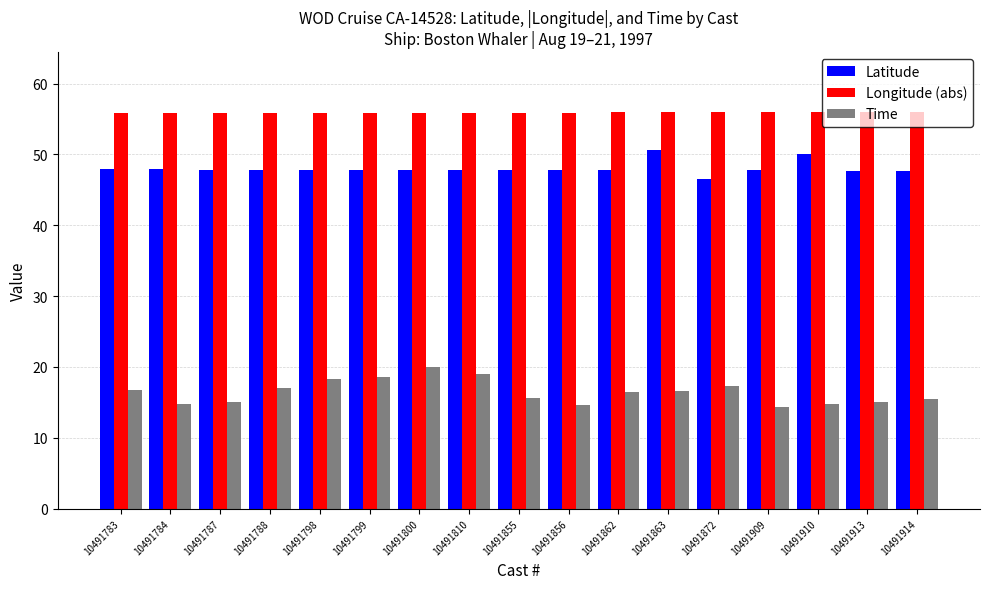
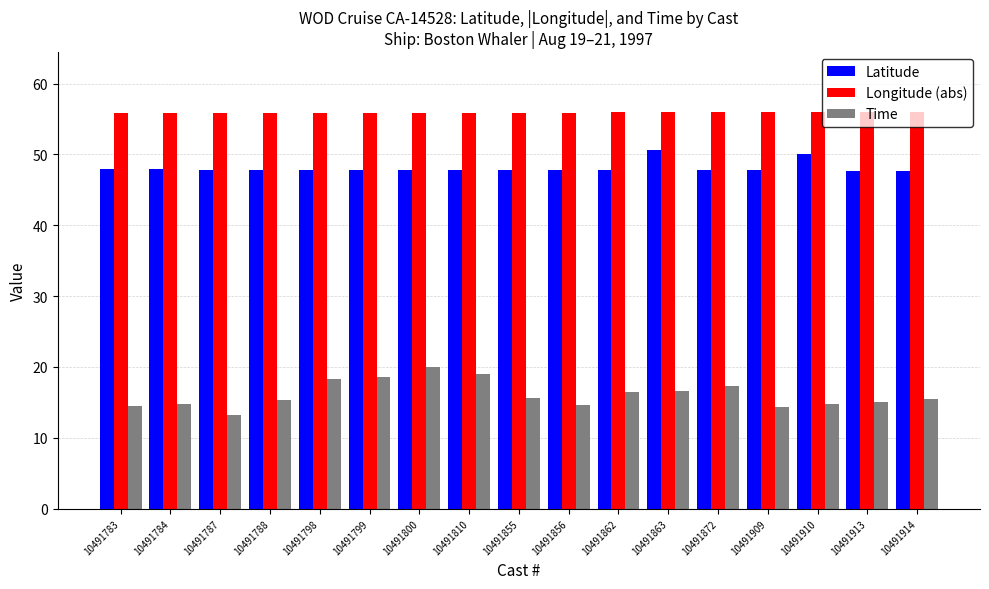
Time, 10491783: 17 -> 15
Time, 10491787: 15 -> 13
Time, 10491788: 17 -> 15
Latitude, 10491872: 47 -> 48
